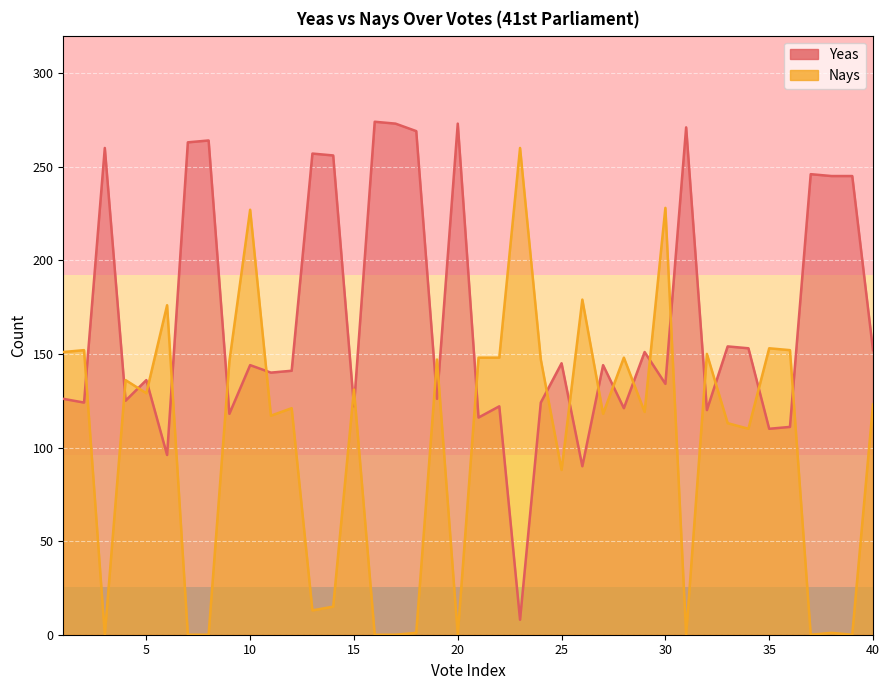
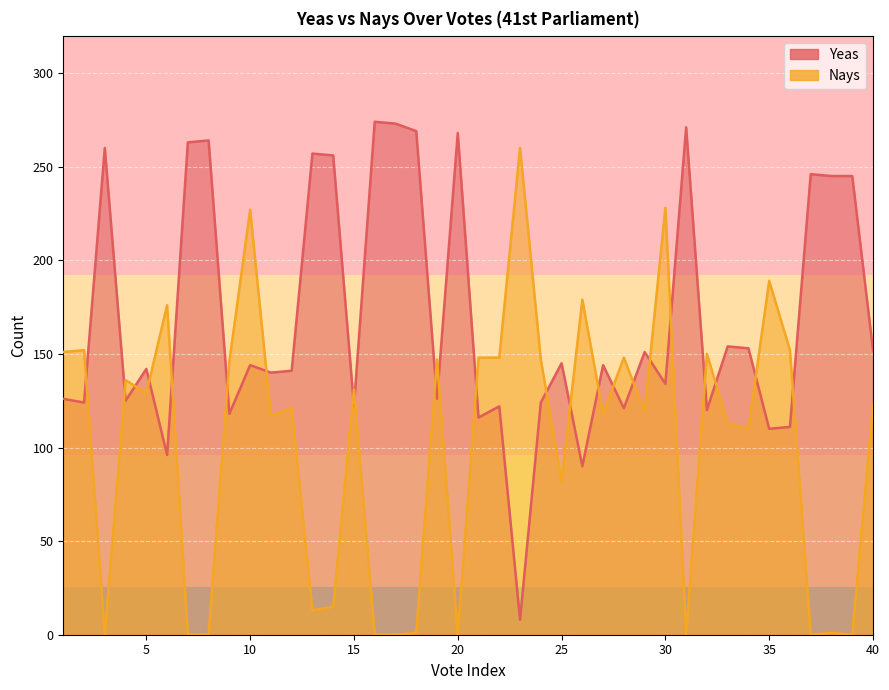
Yeas, 5: 136 -> 142
Yeas, 20: 273 -> 268
Nays, 25: 88 -> 82
Nays, 35: 153 -> 189
